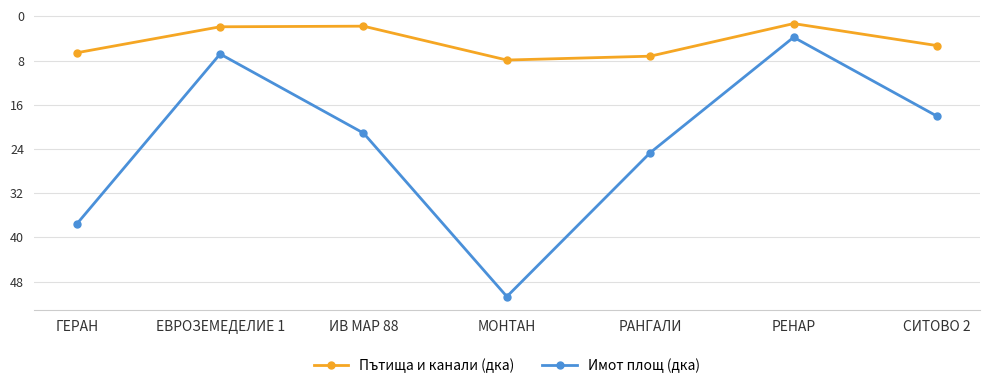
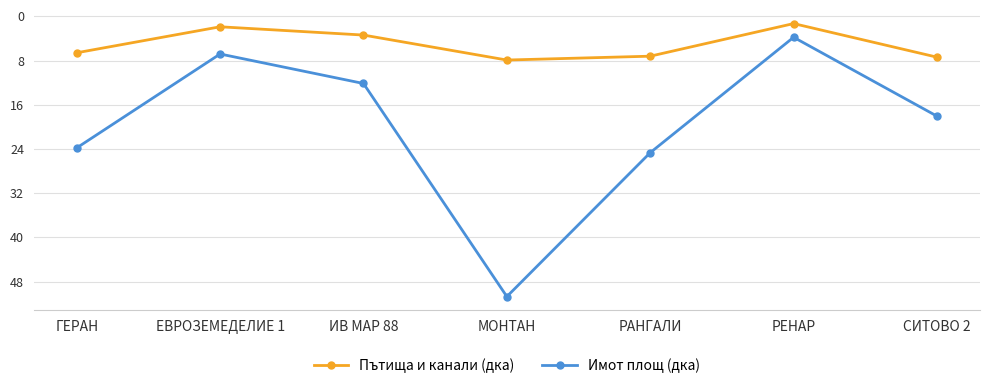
Имот площ (дка), ГЕРАН: 38 -> 24
Пътища и канали (дка), ИВ МАР 88: 2 -> 3
Имот площ (дка), ИВ МАР 88: 21 -> 12
Пътища и канали (дка), СИТОВО 2: 5 -> 7
